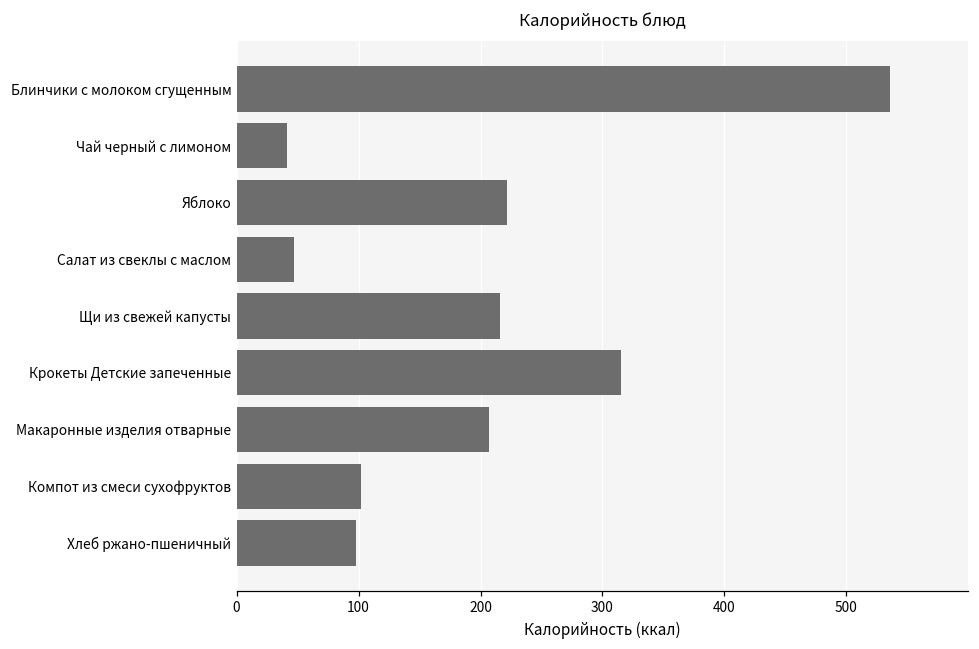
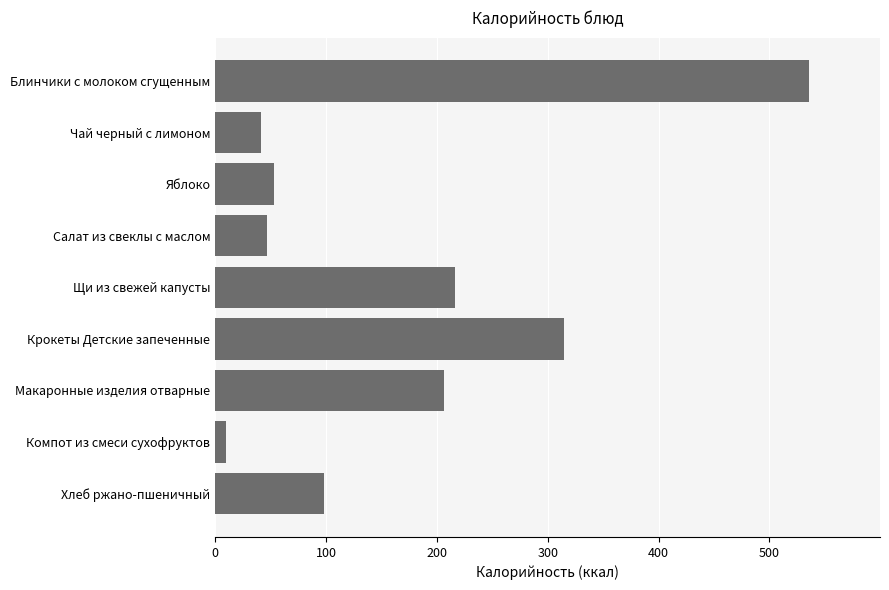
Яблоко: 222 -> 53
Компот из смеси сухофруктов: 102 -> 9
